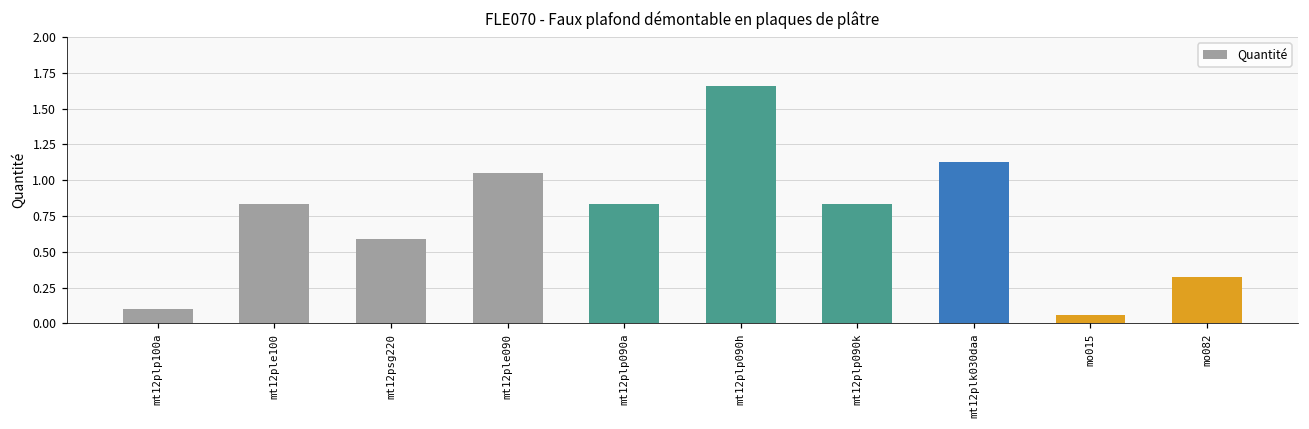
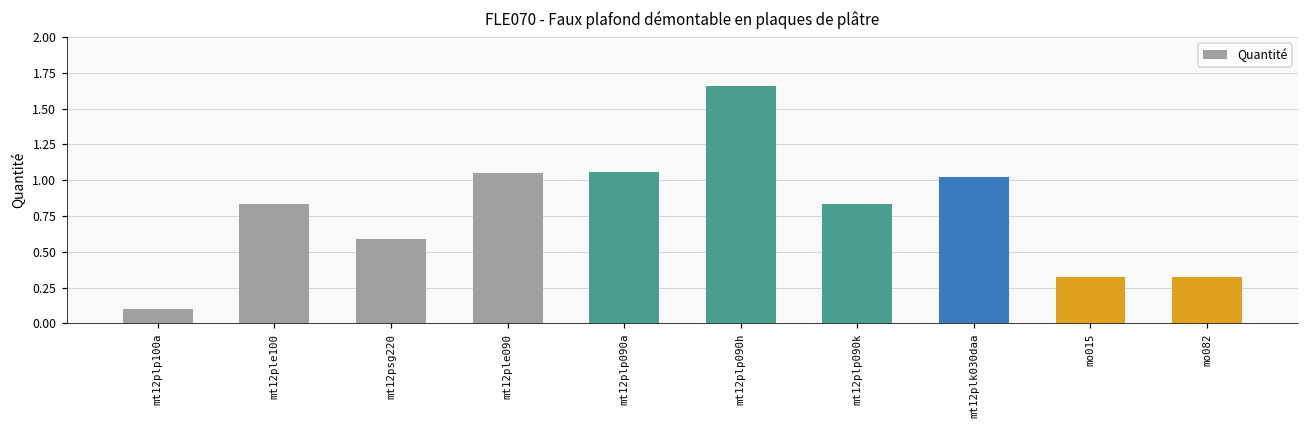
mt12plp090a: 0.83 -> 1.06
mt12plk030daa: 1.13 -> 1.02
mo015: 0.06 -> 0.32
